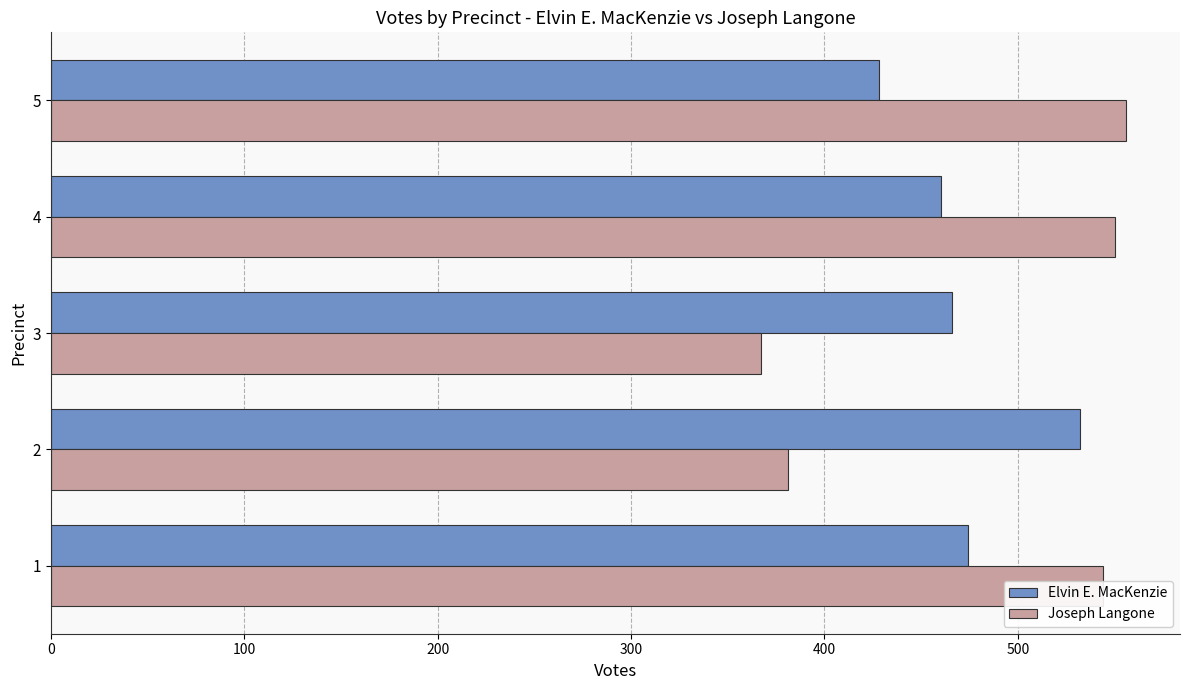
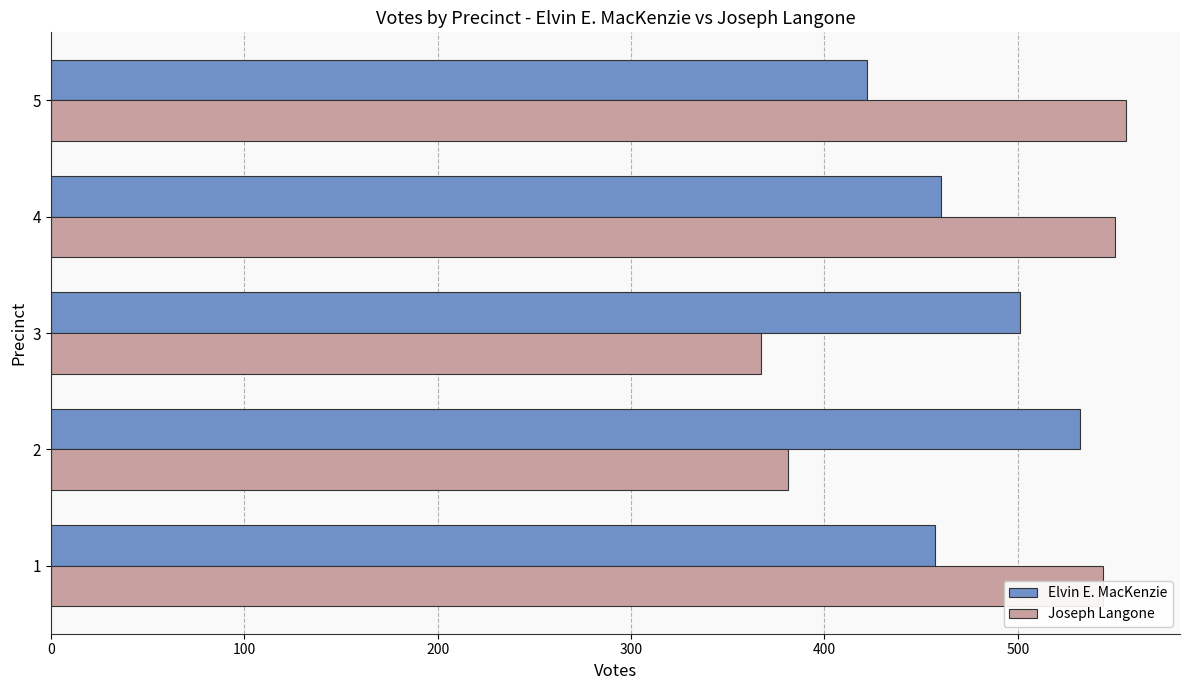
Elvin E. MacKenzie, 5: 428 -> 422
Elvin E. MacKenzie, 3: 466 -> 501
Elvin E. MacKenzie, 1: 474 -> 457
